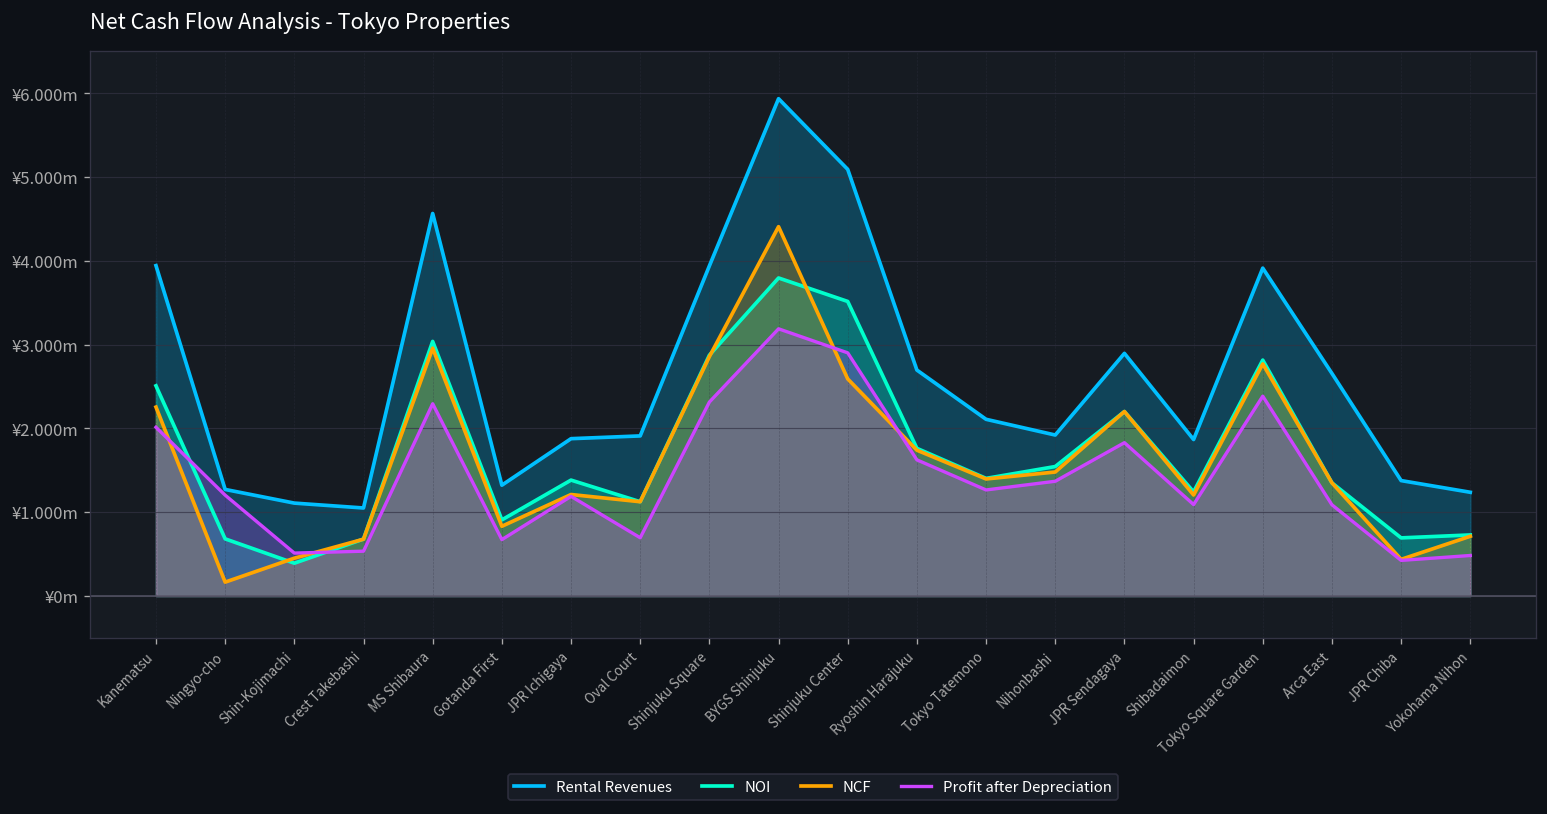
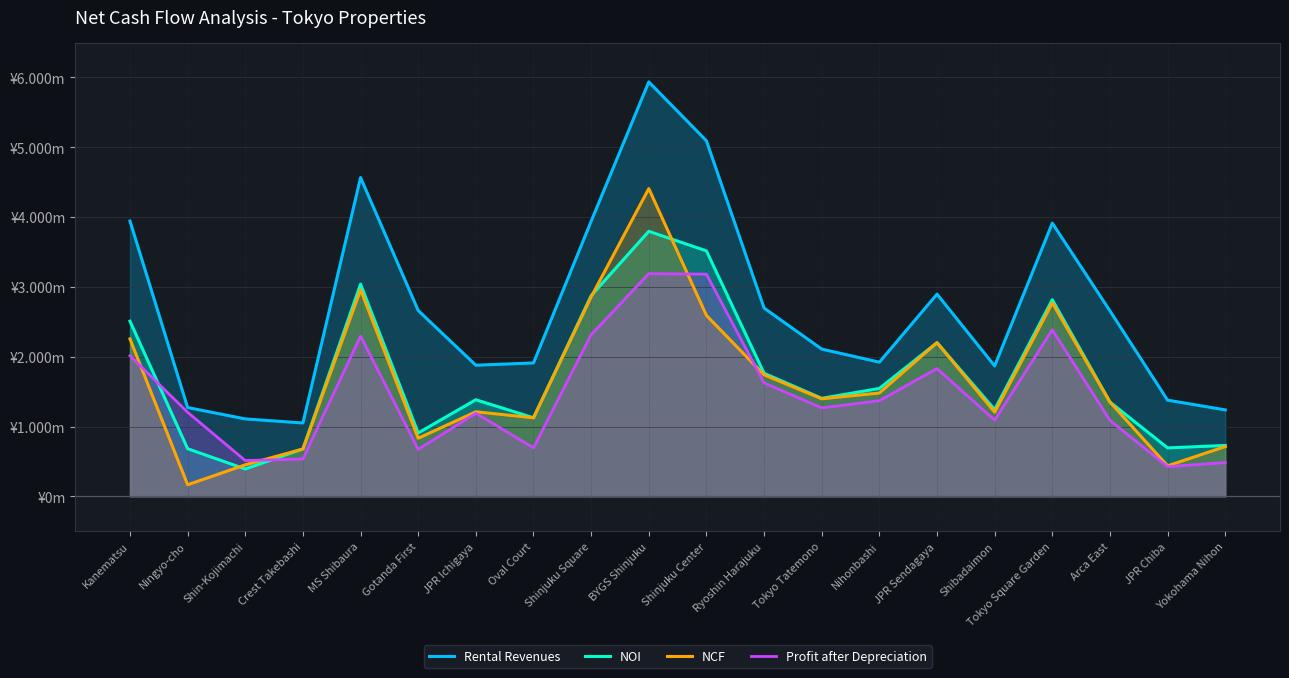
Rental Revenues, Gotanda First: ¥1.3m -> ¥2.7m
Profit after Depreciation, Shinjuku Center: ¥2.9m -> ¥3.2m
